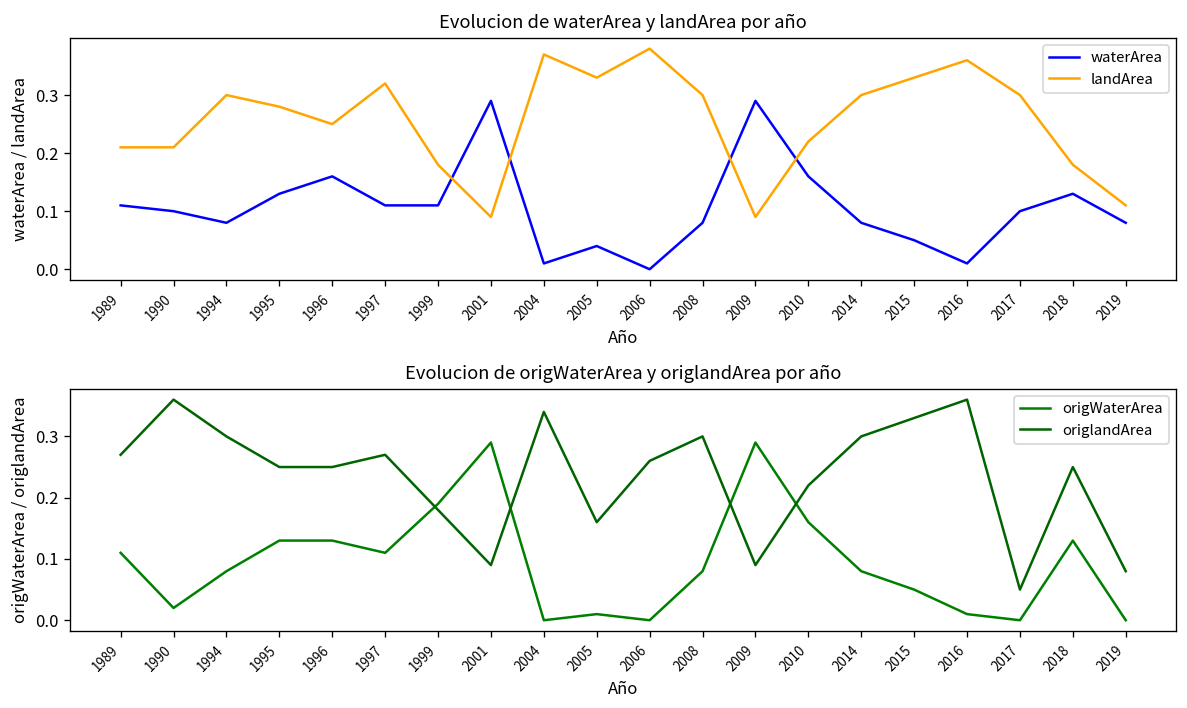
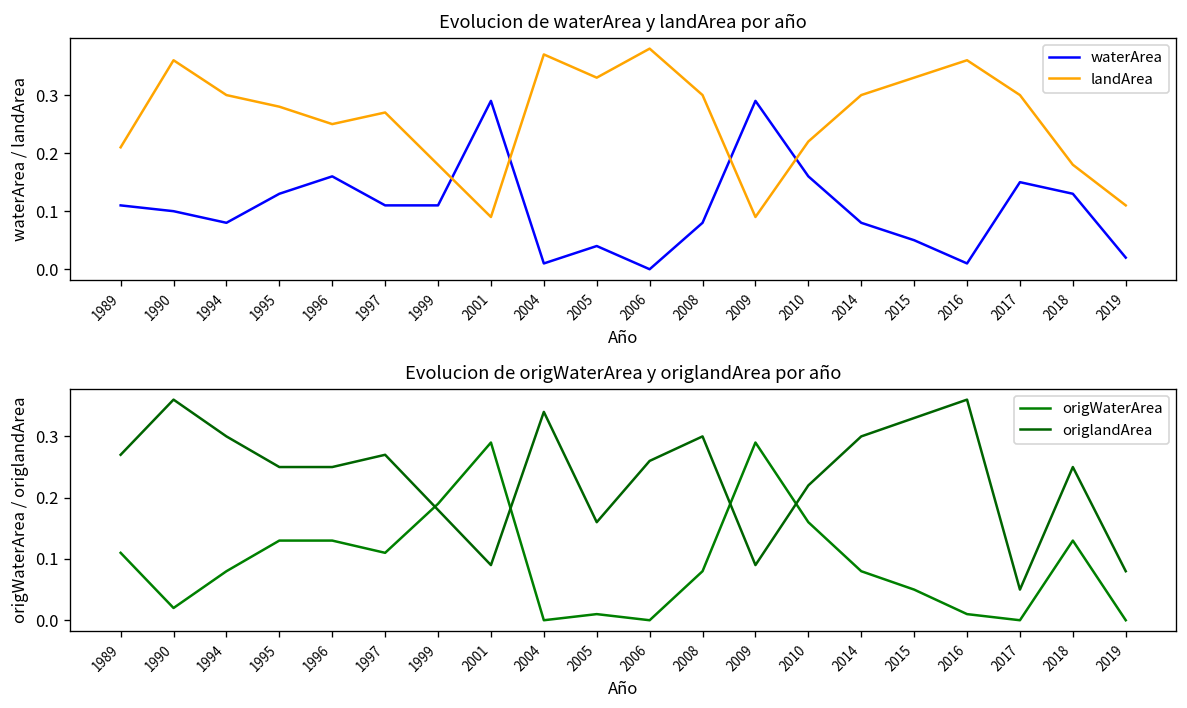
Evolucion de waterArea y landArea por año, landArea, 1990: 0.21 -> 0.36
Evolucion de waterArea y landArea por año, landArea, 1997: 0.32 -> 0.27
Evolucion de waterArea y landArea por año, waterArea, 2017: 0.10 -> 0.15
Evolucion de waterArea y landArea por año, waterArea, 2019: 0.08 -> 0.02
